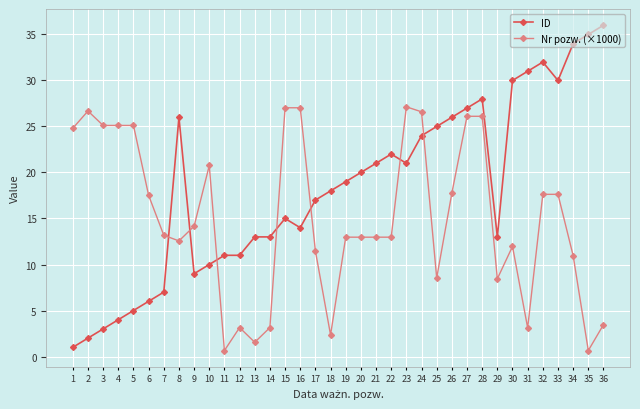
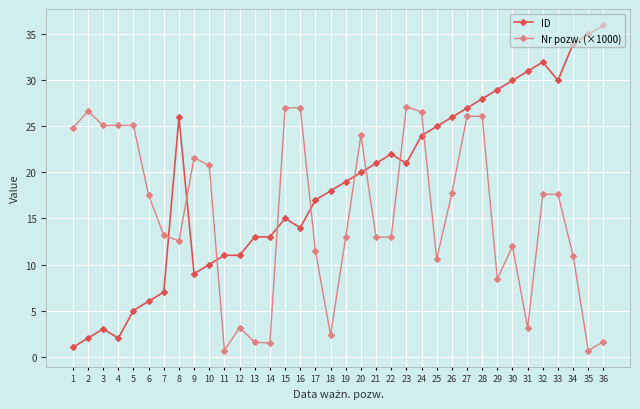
ID, 4: 4 -> 2
Nr pozw. (×1000), 9: 14 -> 22
Nr pozw. (×1000), 14: 3 -> 1
Nr pozw. (×1000), 20: 13 -> 24
Nr pozw. (×1000), 25: 9 -> 11
ID, 29: 13 -> 29
Nr pozw. (×1000), 36: 3 -> 2
